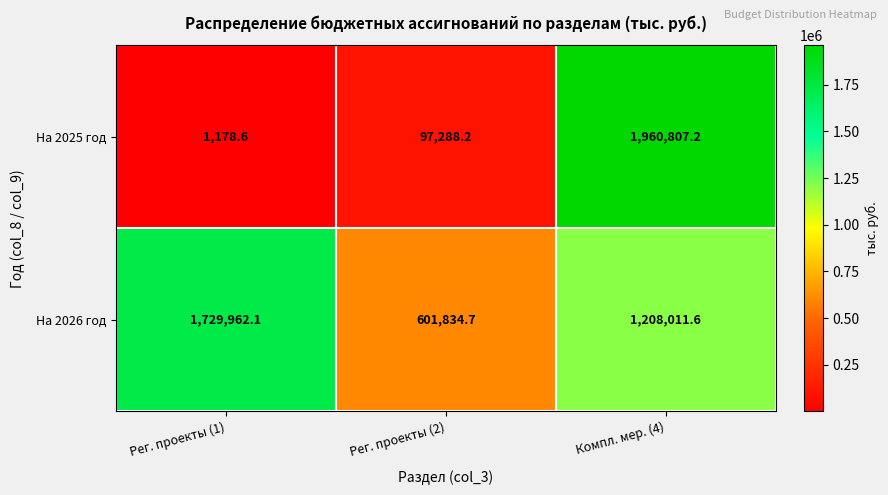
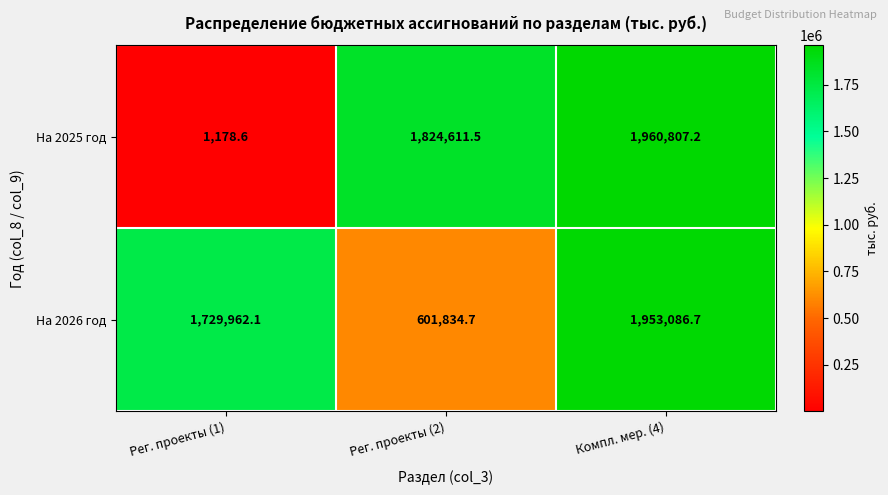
На 2025 год, Рег. проекты (2): 97,288.2 -> 1,824,611.5
На 2026 год, Компл. мер. (4): 1,208,011.6 -> 1,953,086.7
